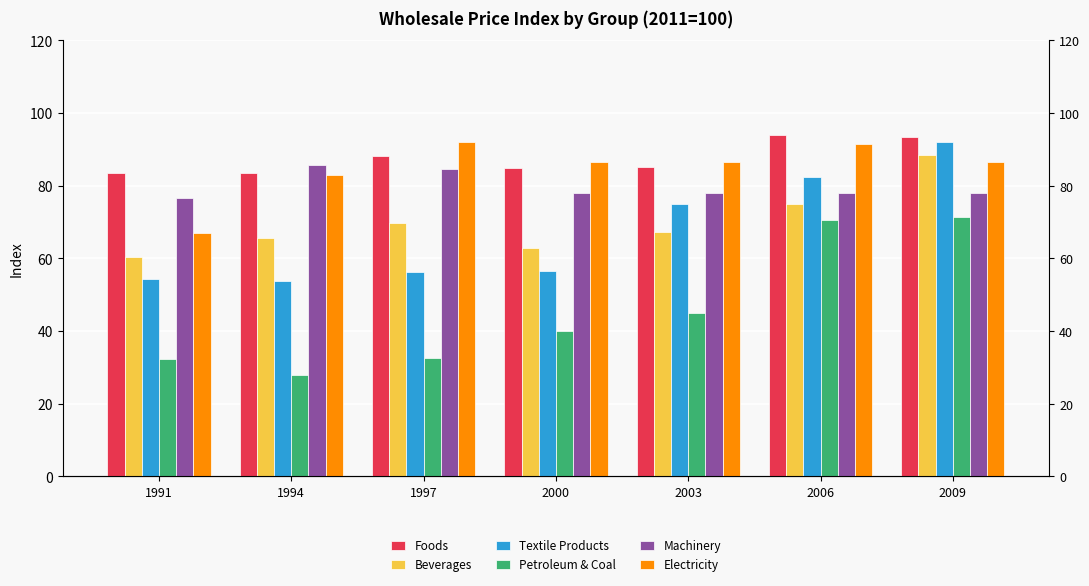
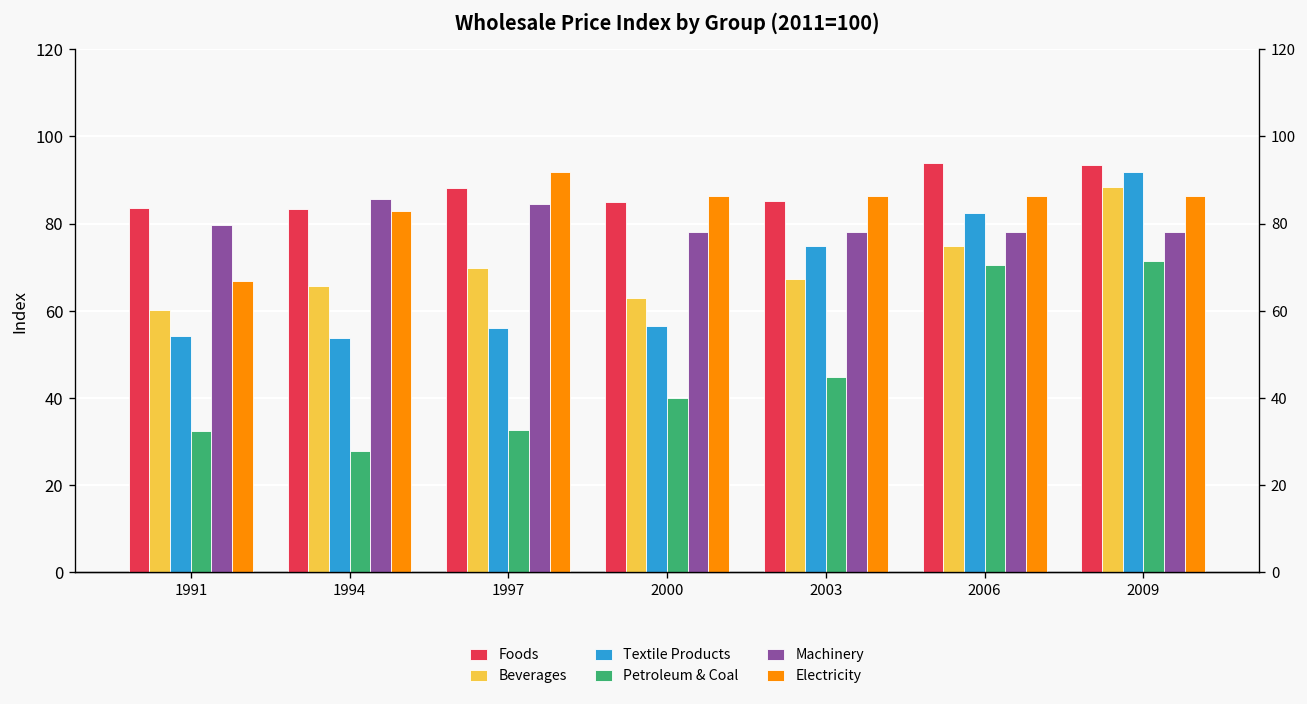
Machinery, 1991: 77 -> 80
Electricity, 2006: 91 -> 86
